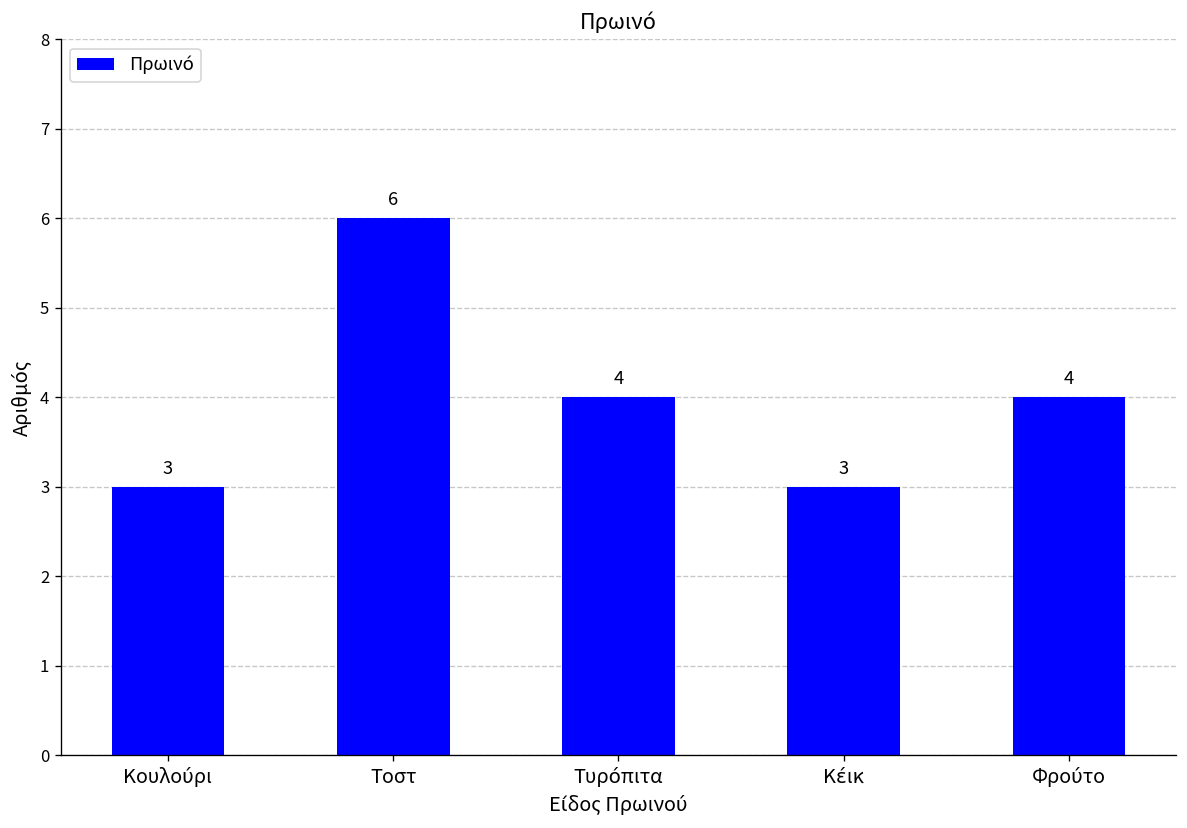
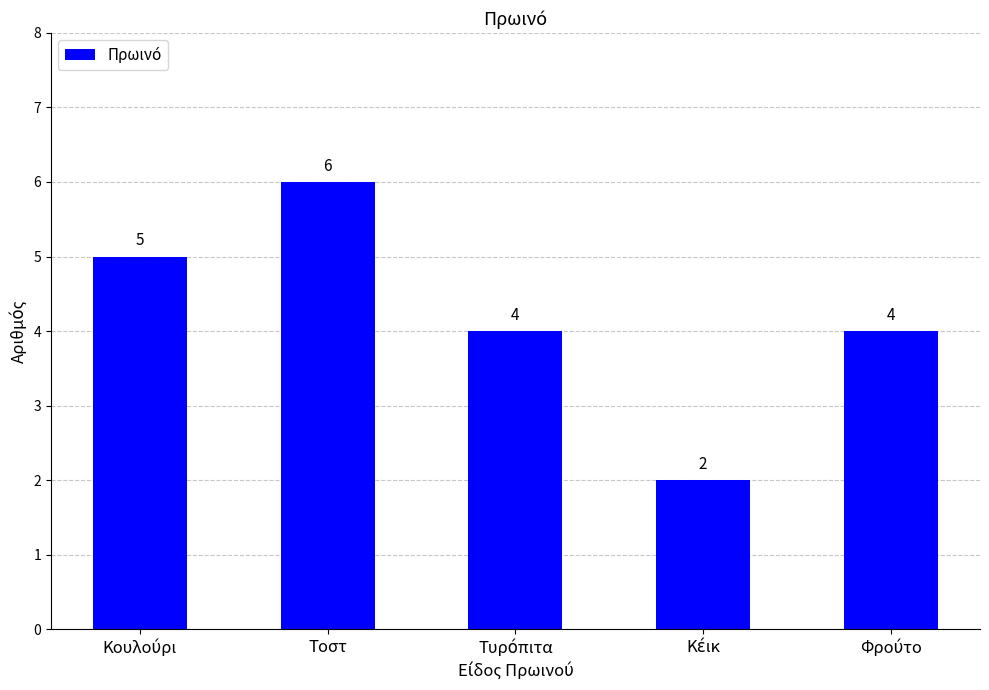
Κουλούρι: 3 -> 5
Κέικ: 3 -> 2
